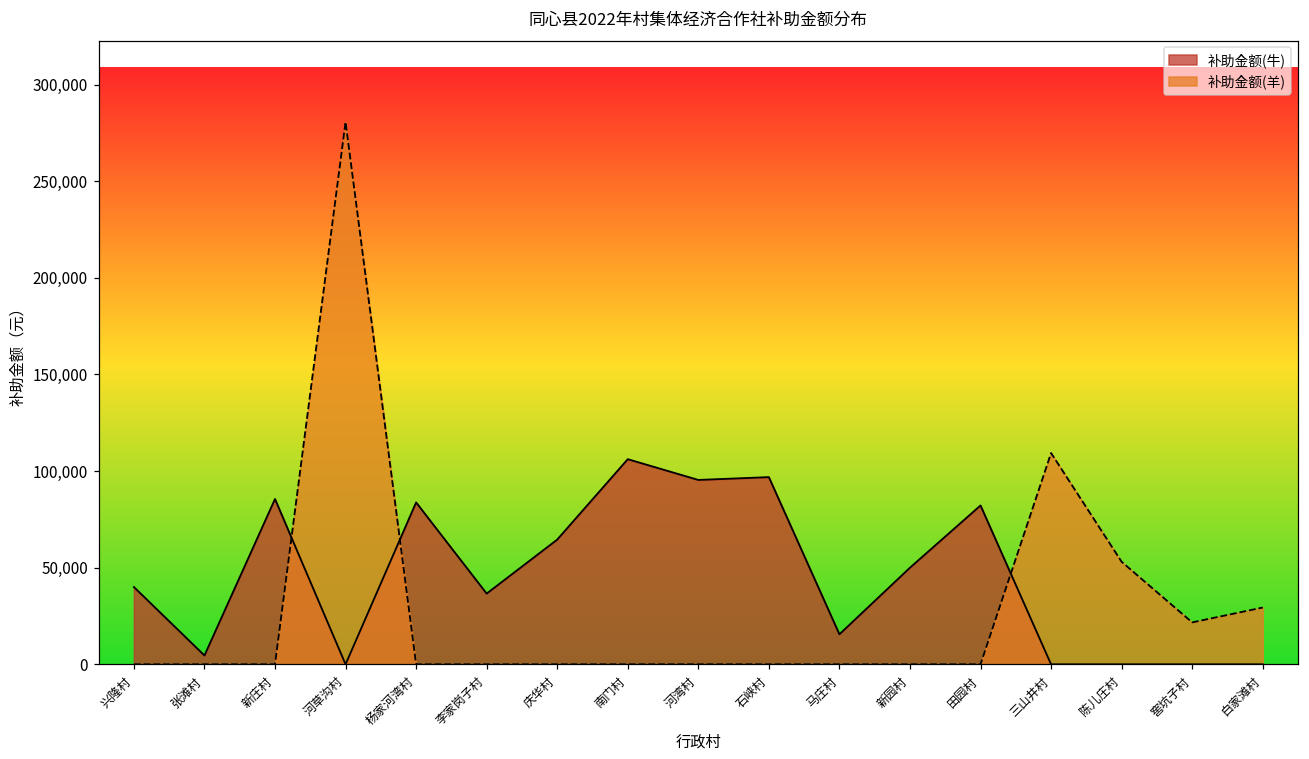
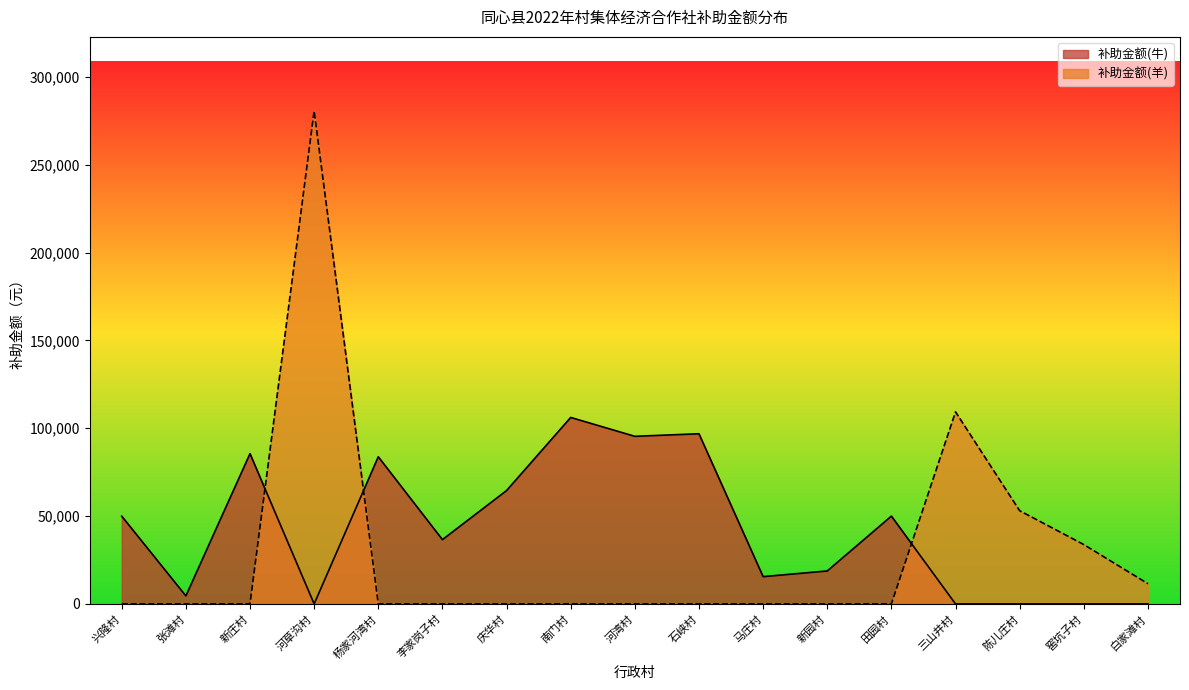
补助金额(牛), 兴隆村: 40,000 -> 50,000
补助金额(牛), 新园村: 50,000 -> 19,000
补助金额(牛), 田园村: 82,000 -> 50,000
补助金额(羊), 窖坑子村: 22,000 -> 34,000
补助金额(羊), 白家滩村: 29,000 -> 12,000
